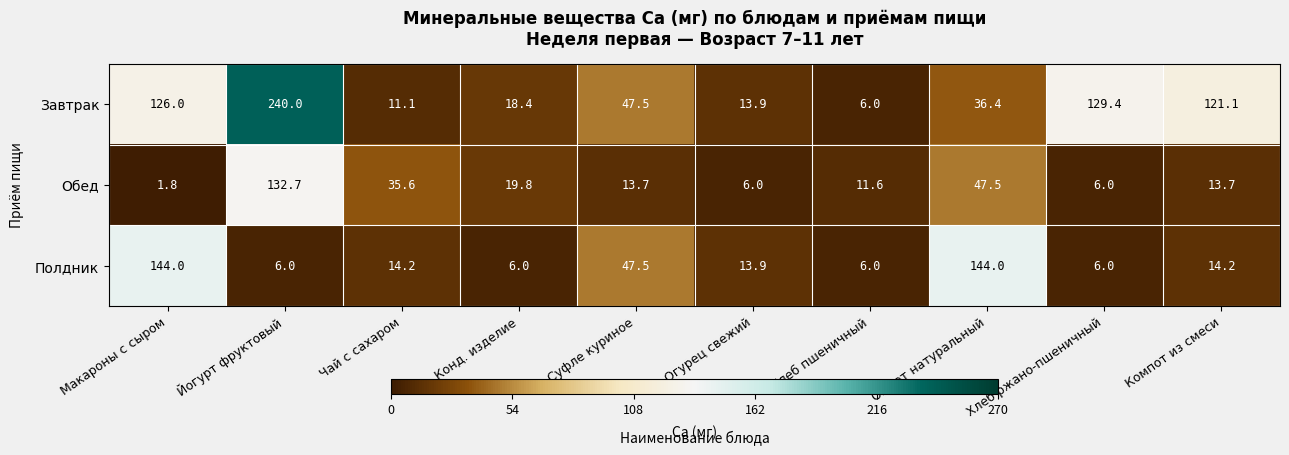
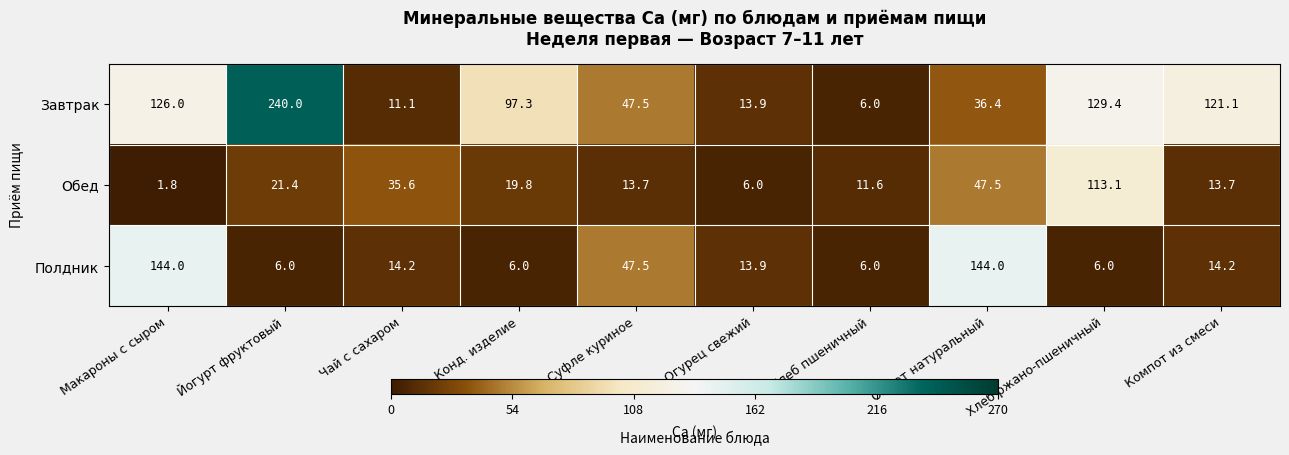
Завтрак, Конд. изделие: 18.4 -> 97.3
Обед, Йогурт фруктовый: 132.7 -> 21.4
Обед, Хлеб ржано-пшеничный: 6.0 -> 113.1
